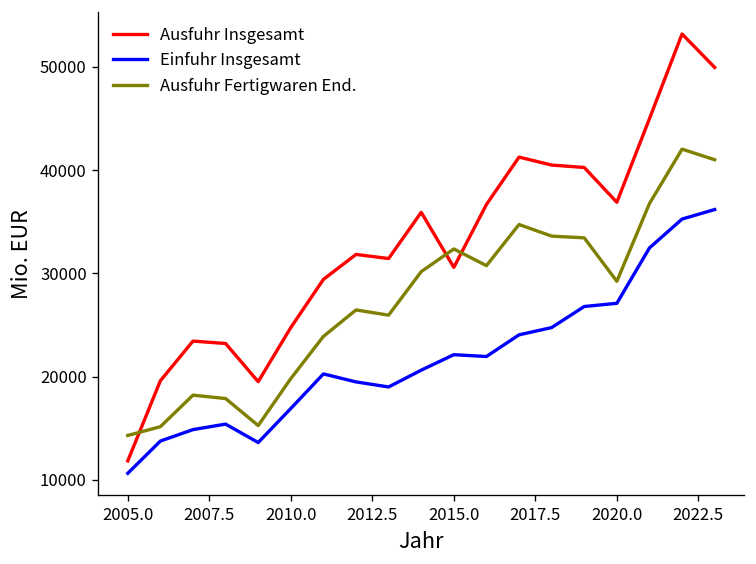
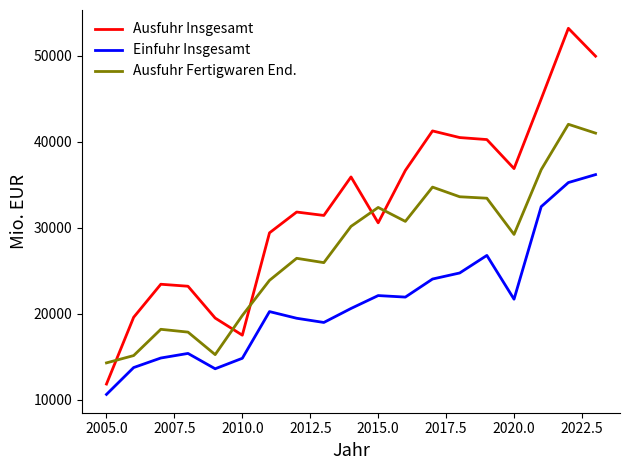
Ausfuhr Insgesamt, 2010.0: 25000 -> 18000
Einfuhr Insgesamt, 2010.0: 17000 -> 15000
Einfuhr Insgesamt, 2020.0: 27000 -> 22000
